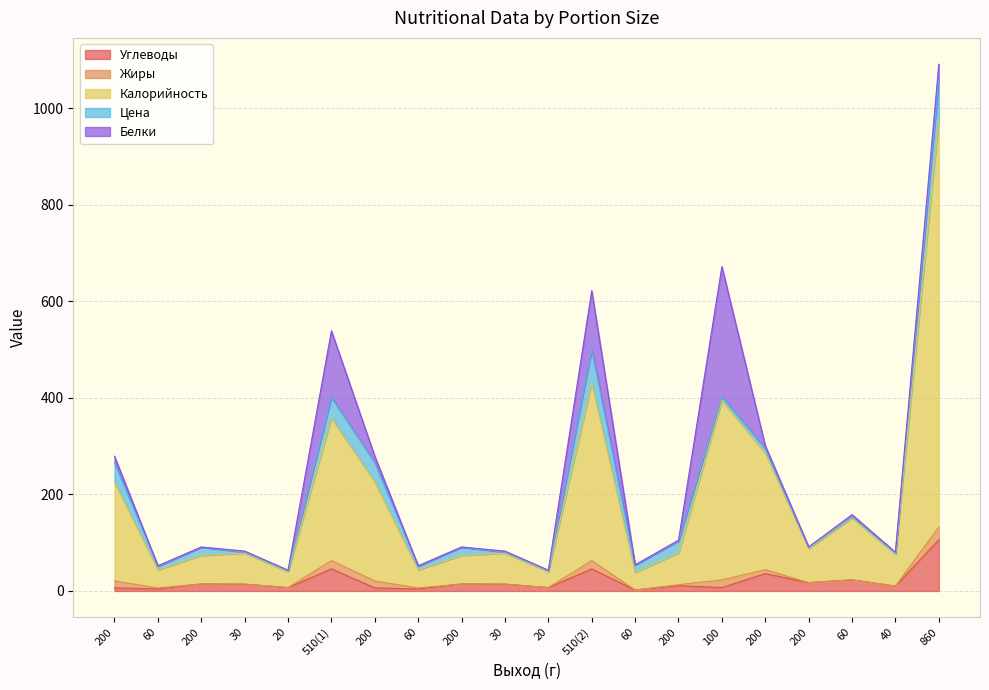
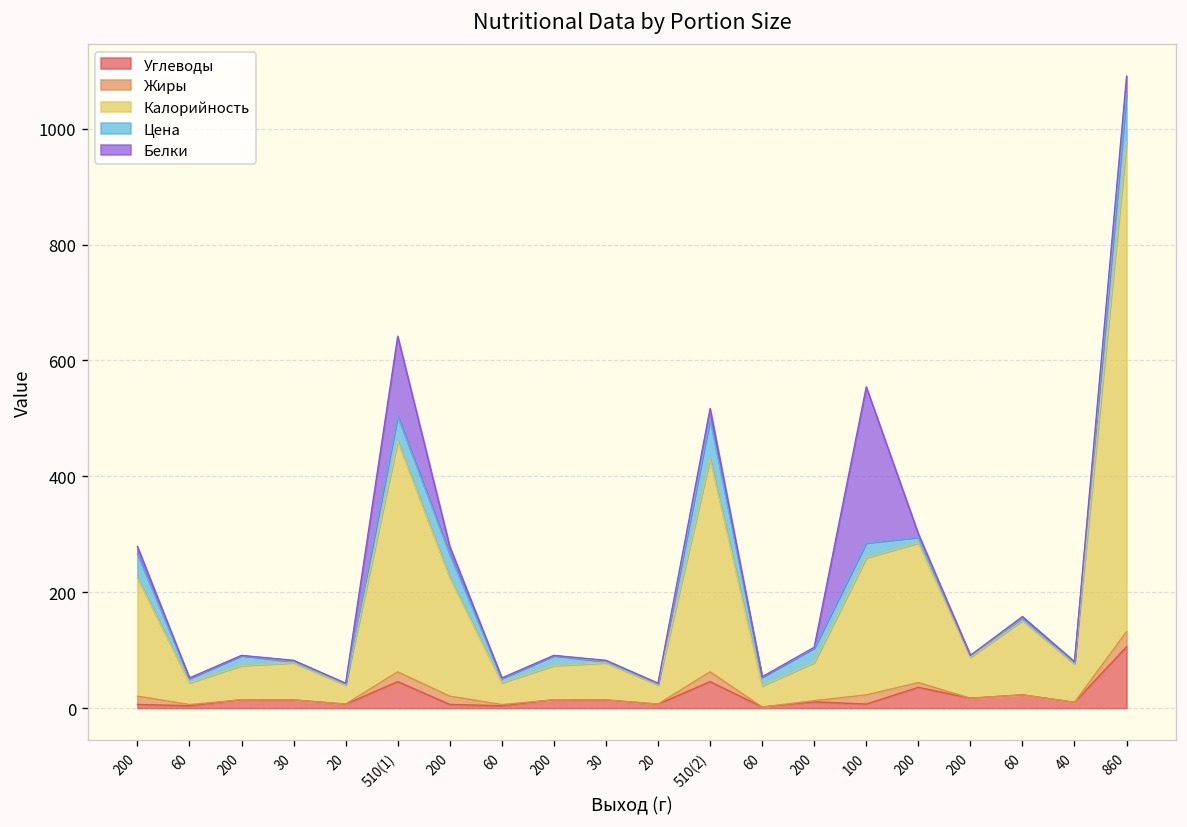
Калорийность, 510(1): 300 -> 400
Белки, 510(2): 120 -> 20
Калорийность, 100: 370 -> 240
Цена, 100: 10 -> 30
